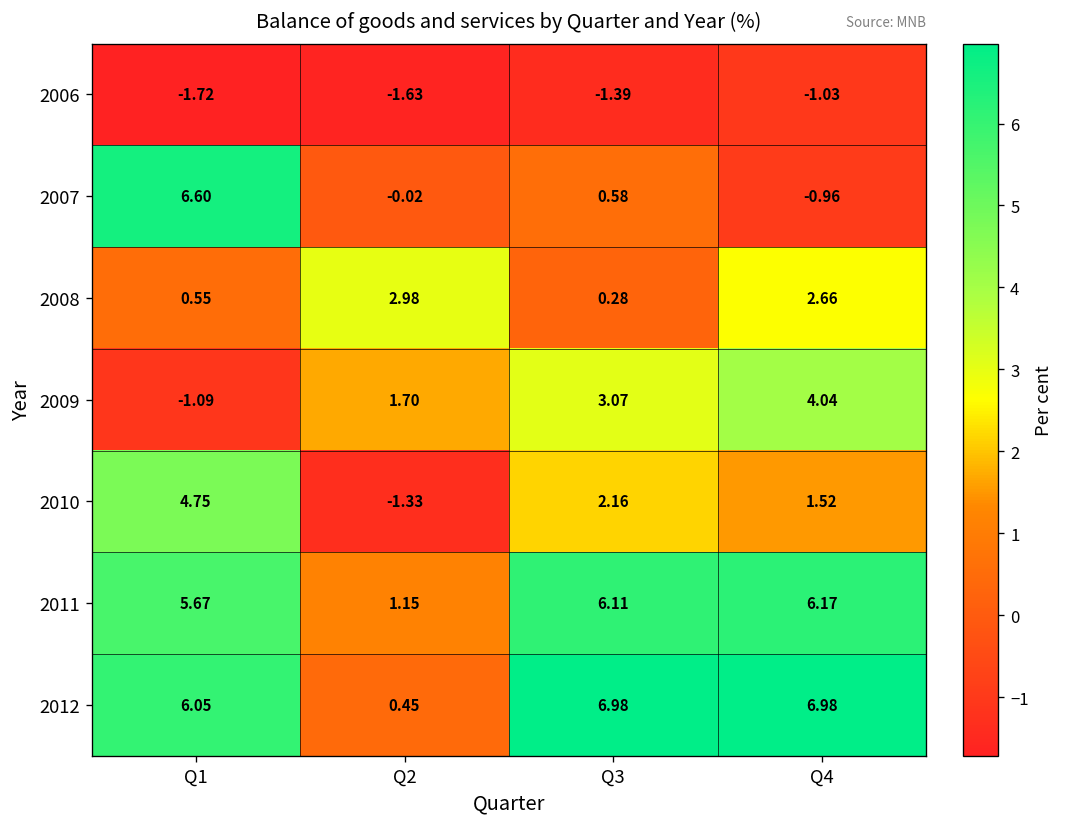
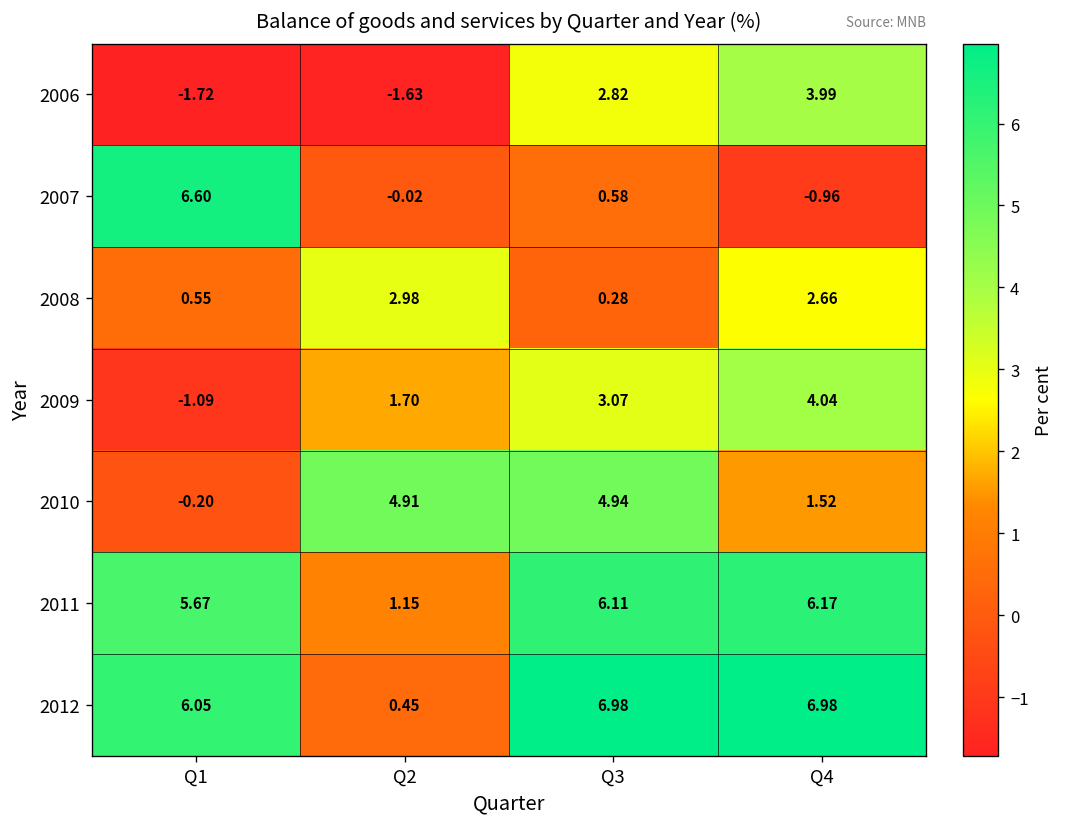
2006, Q3: -1.39 -> 2.82
2006, Q4: -1.03 -> 3.99
2010, Q1: 4.75 -> -0.20
2010, Q2: -1.33 -> 4.91
2010, Q3: 2.16 -> 4.94
